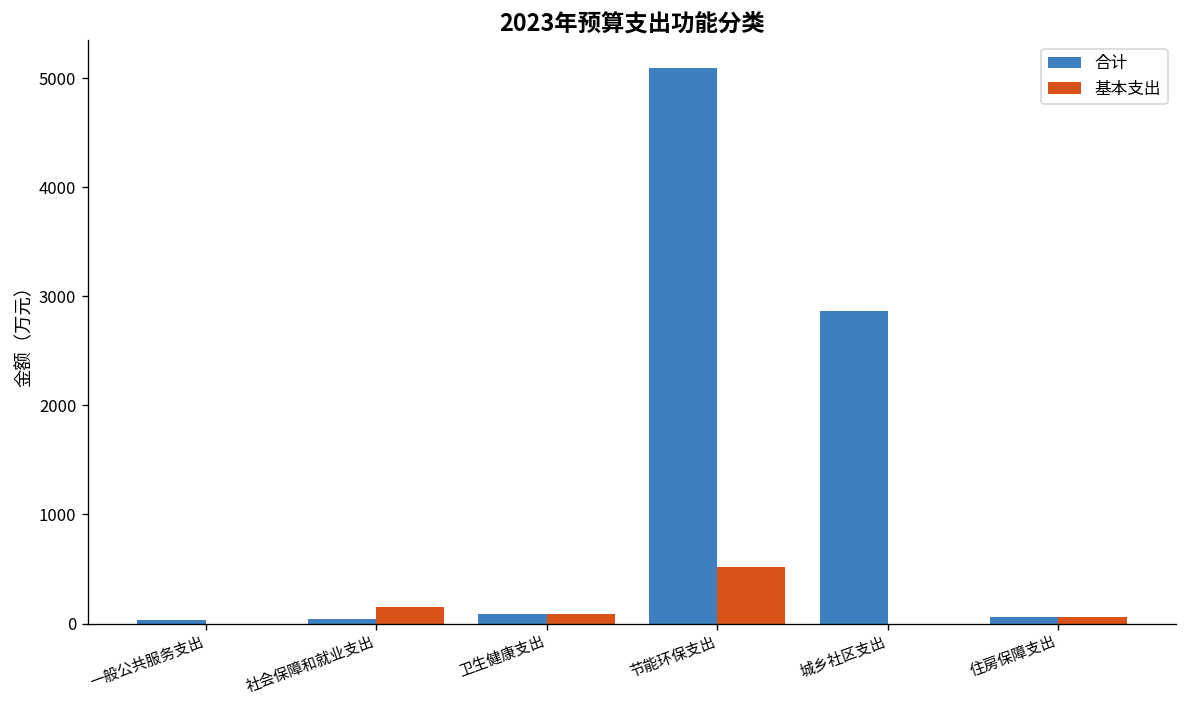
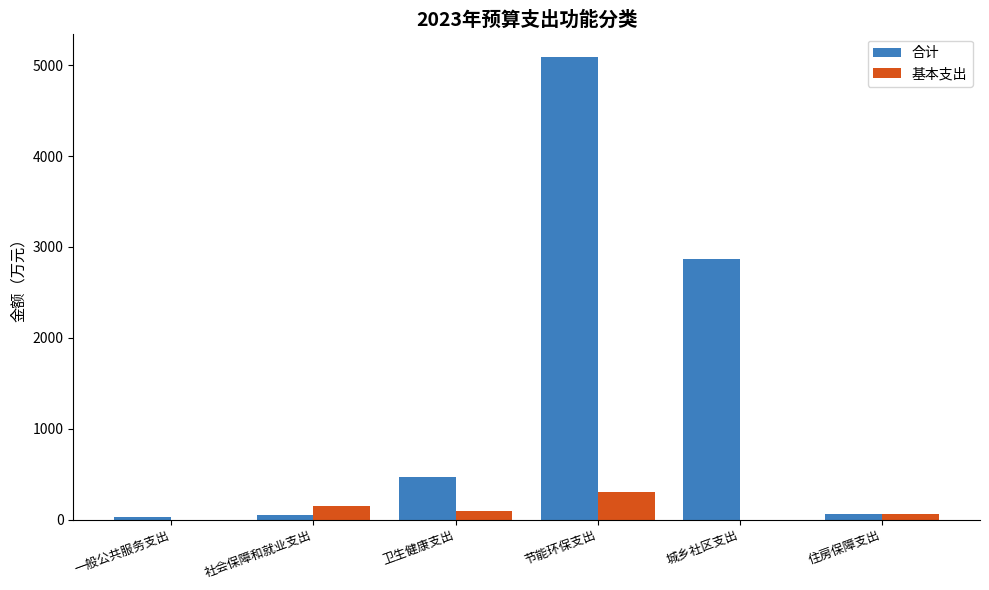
合计, 卫生健康支出: 100 -> 500
基本支出, 节能环保支出: 500 -> 300
